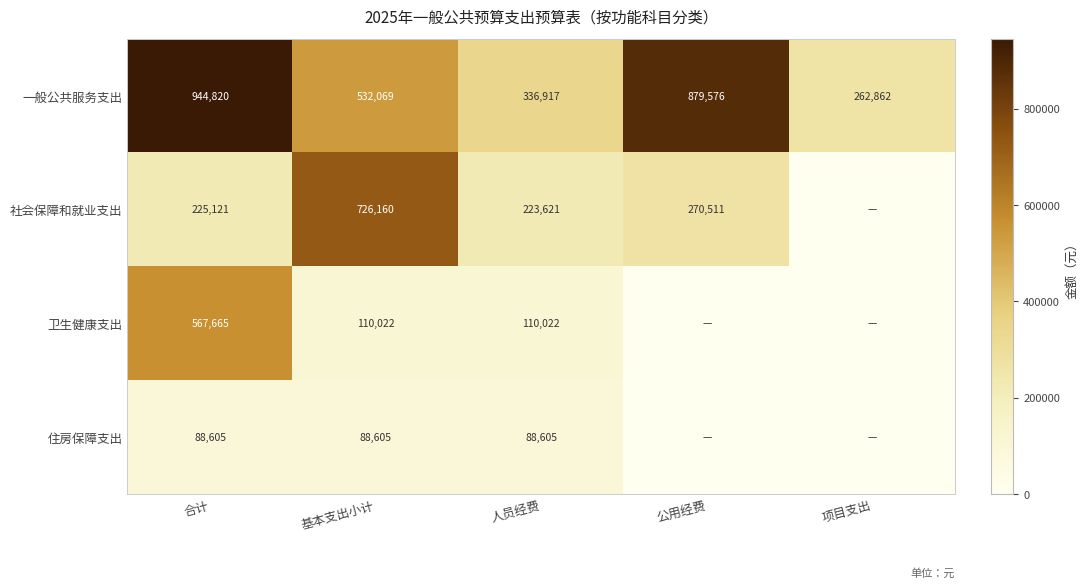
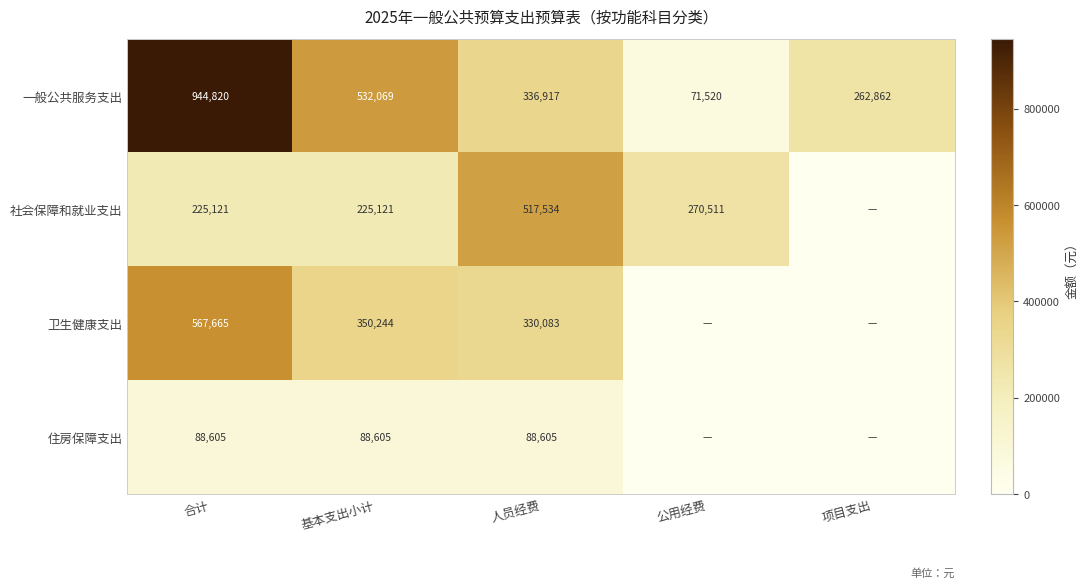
一般公共服务支出, 公用经费: 879,576 -> 71,520
社会保障和就业支出, 基本支出小计: 726,160 -> 225,121
社会保障和就业支出, 人员经费: 223,621 -> 517,534
卫生健康支出, 基本支出小计: 110,022 -> 350,244
卫生健康支出, 人员经费: 110,022 -> 330,083
